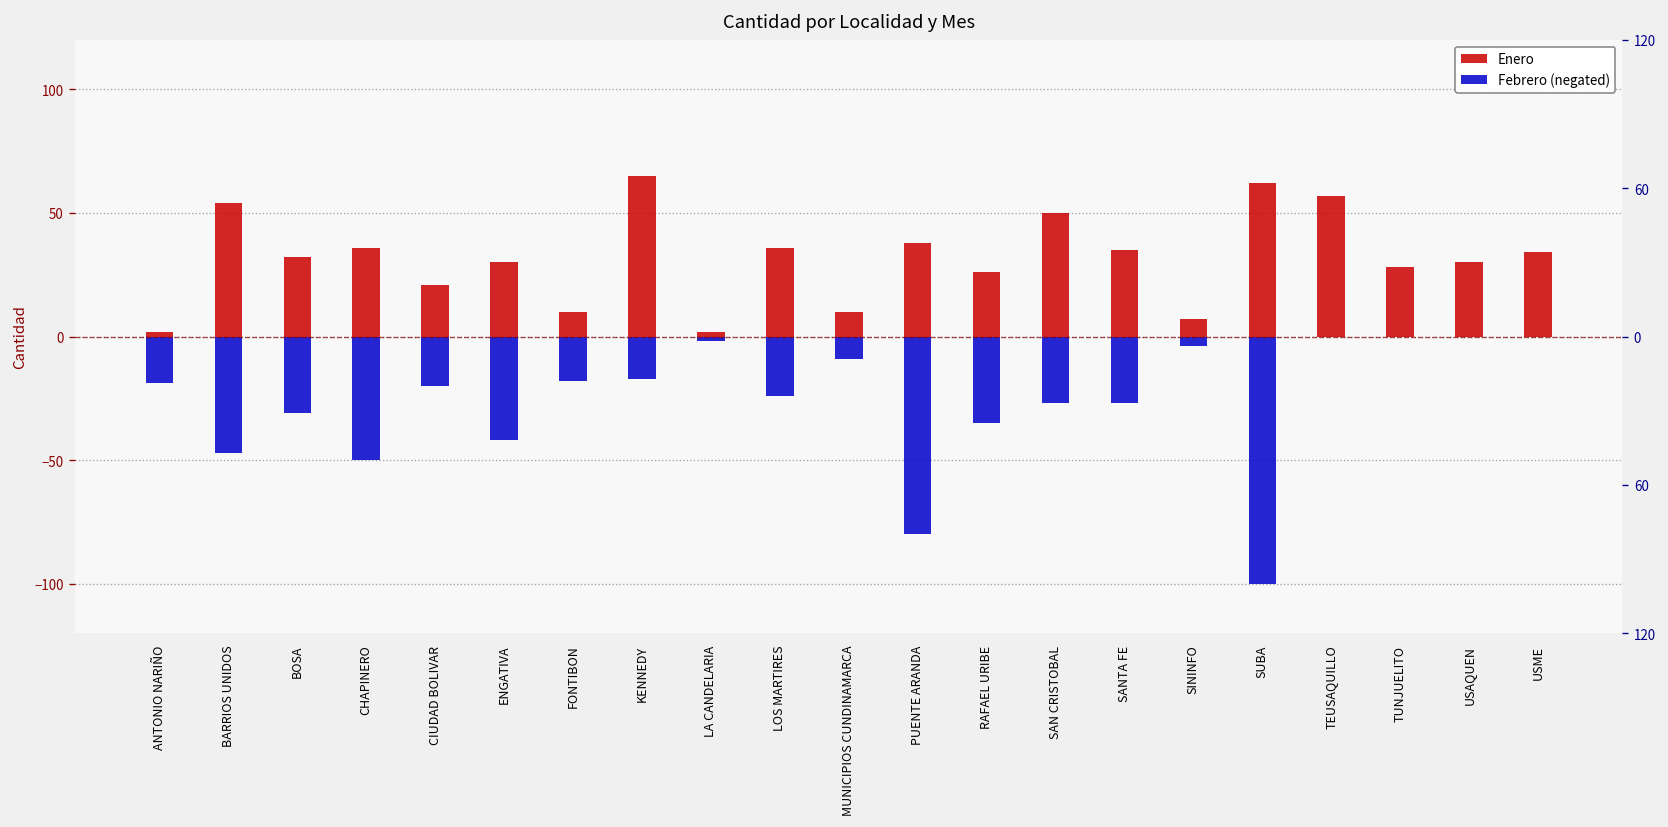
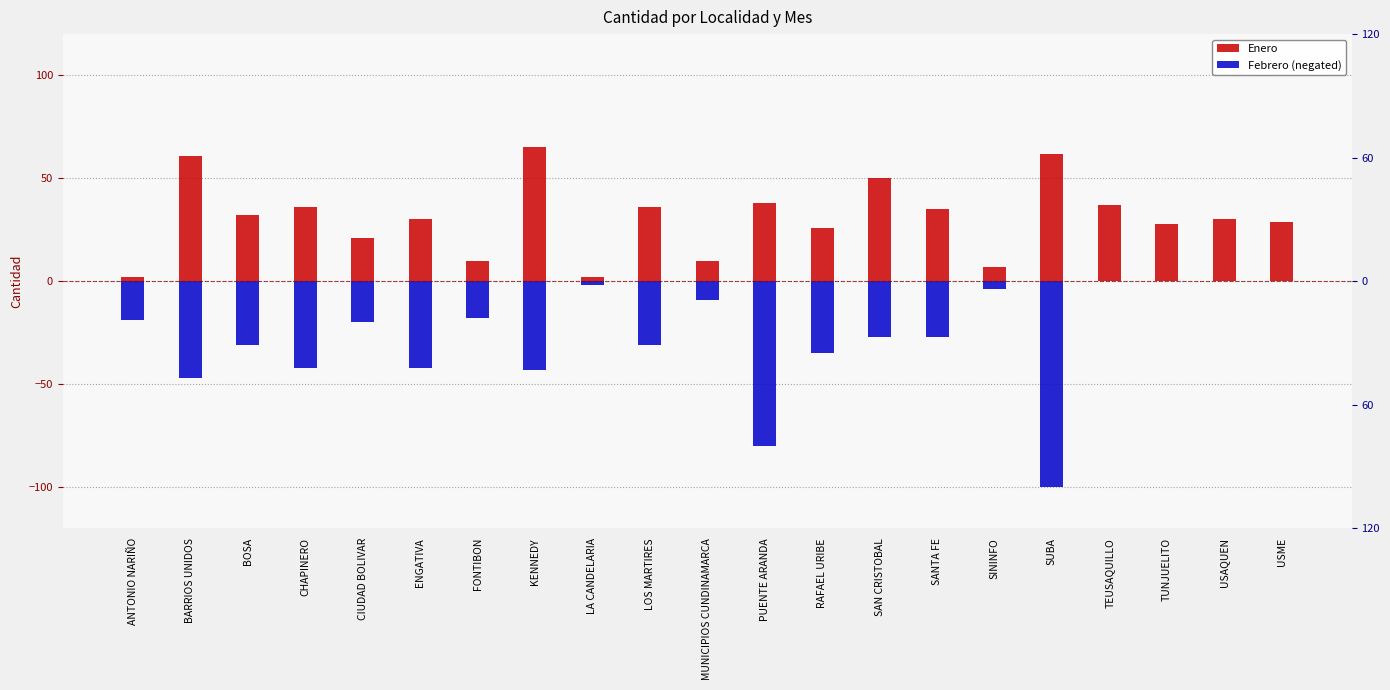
Enero, BARRIOS UNIDOS: 54 -> 61
Febrero (negated), CHAPINERO: -50 -> -42
Febrero (negated), KENNEDY: -17 -> -43
Febrero (negated), LOS MARTIRES: -24 -> -31
Enero, TEUSAQUILLO: 57 -> 37
Enero, USME: 34 -> 29
